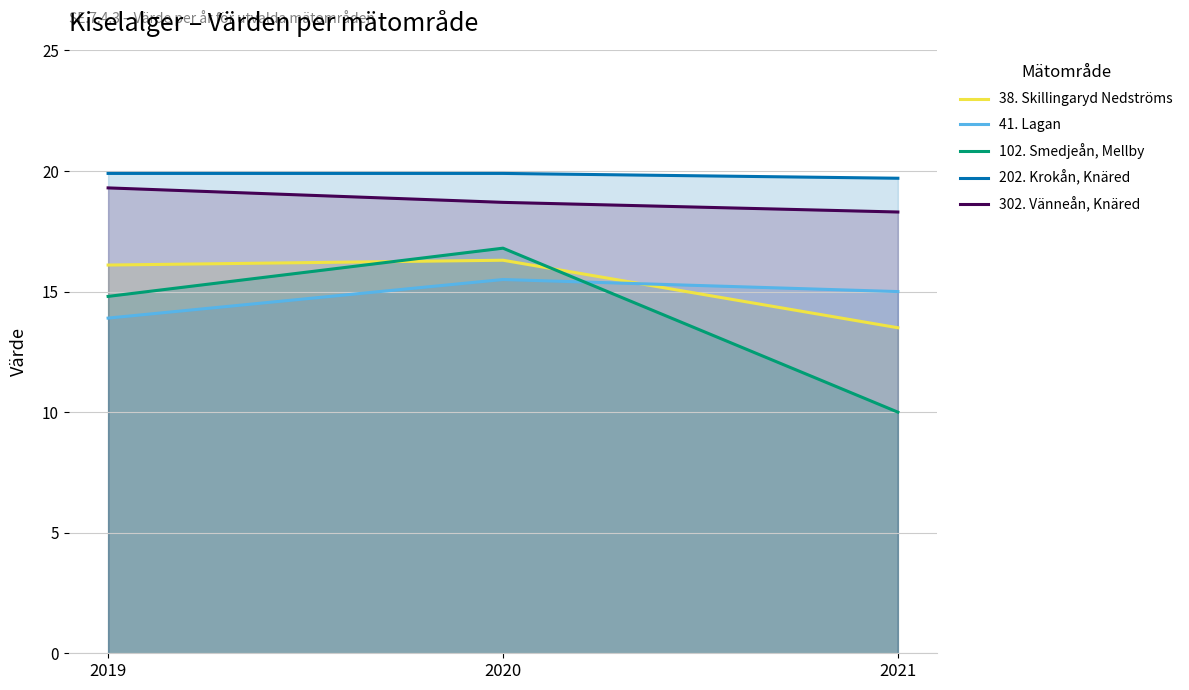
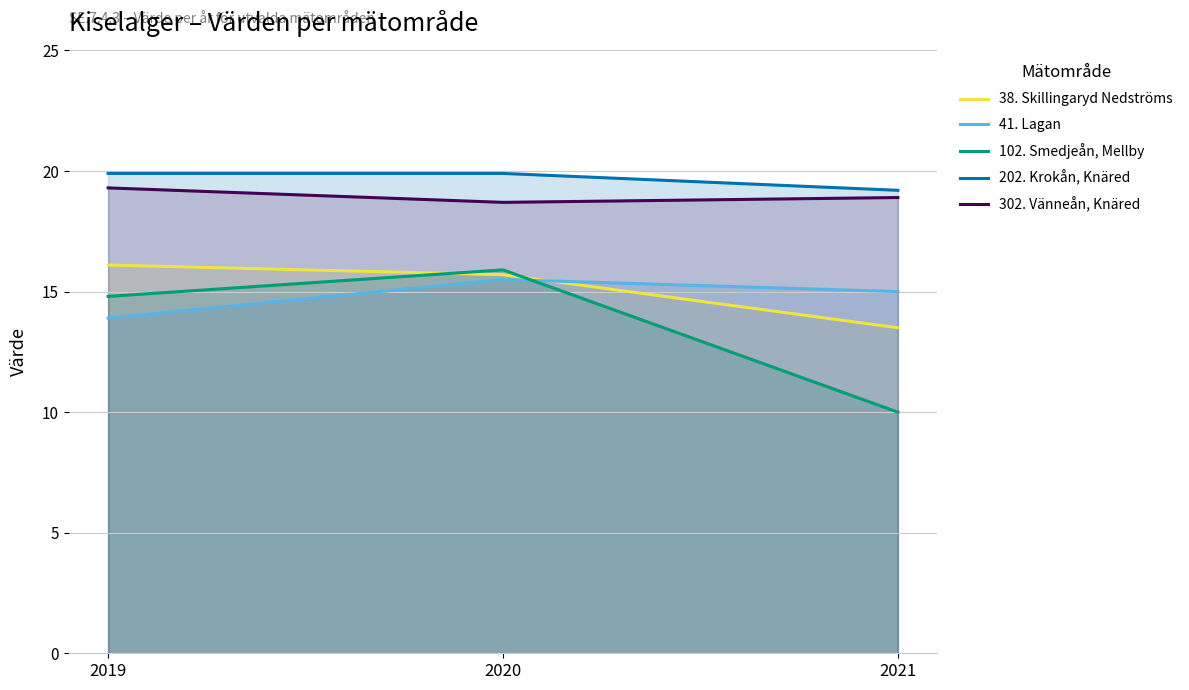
38. Skillingaryd Nedströms, 2020: 16.3 -> 15.7
102. Smedjeån, Mellby, 2020: 16.8 -> 15.9
202. Krokån, Knäred, 2021: 19.7 -> 19.2
302. Vänneån, Knäred, 2021: 18.3 -> 18.9
